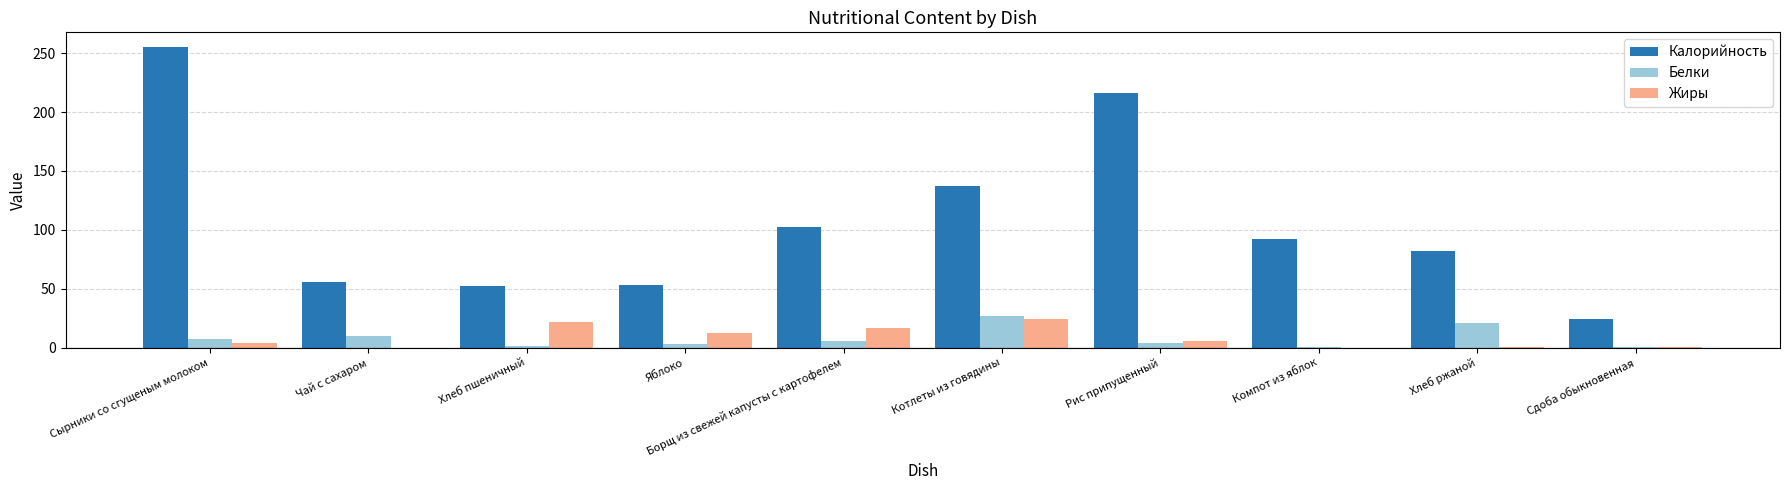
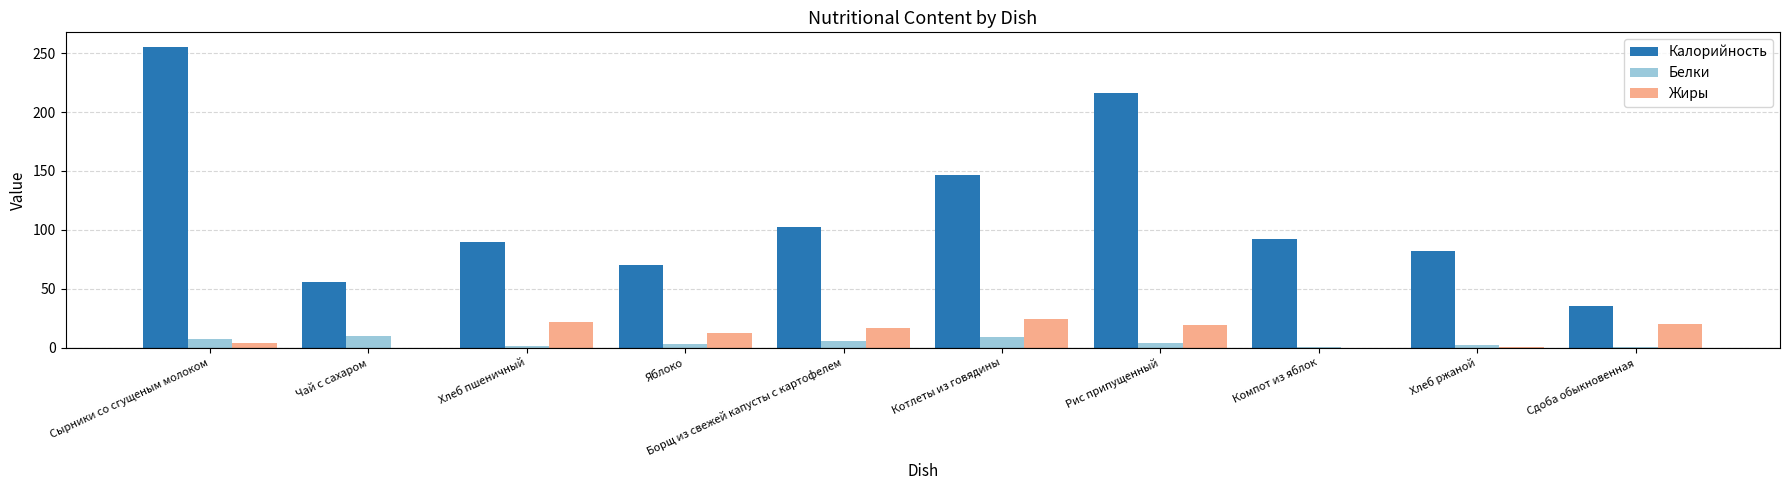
Калорийность, Хлеб пшеничный: 52 -> 90
Калорийность, Яблоко: 53 -> 70
Калорийность, Котлеты из говядины: 137 -> 147
Белки, Котлеты из говядины: 27 -> 9
Жиры, Рис припущенный: 5 -> 19
Белки, Хлеб ржаной: 21 -> 2
Калорийность, Сдоба обыкновенная: 24 -> 35
Жиры, Сдоба обыкновенная: 0 -> 20
